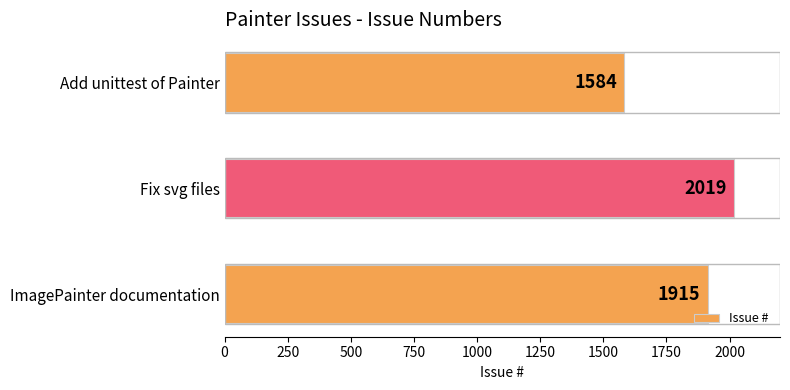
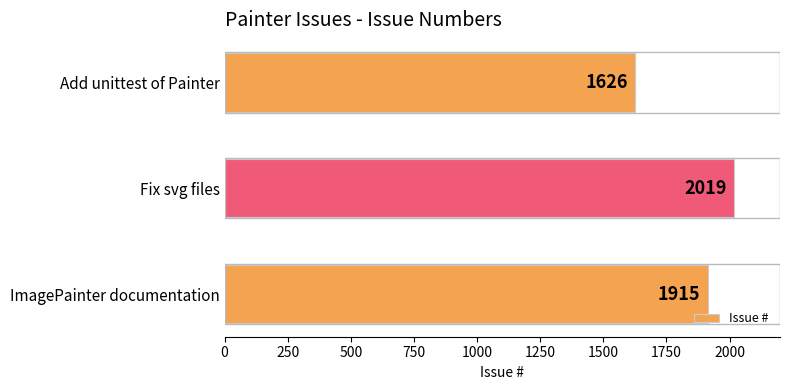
Add unittest of Painter: 1584 -> 1626
